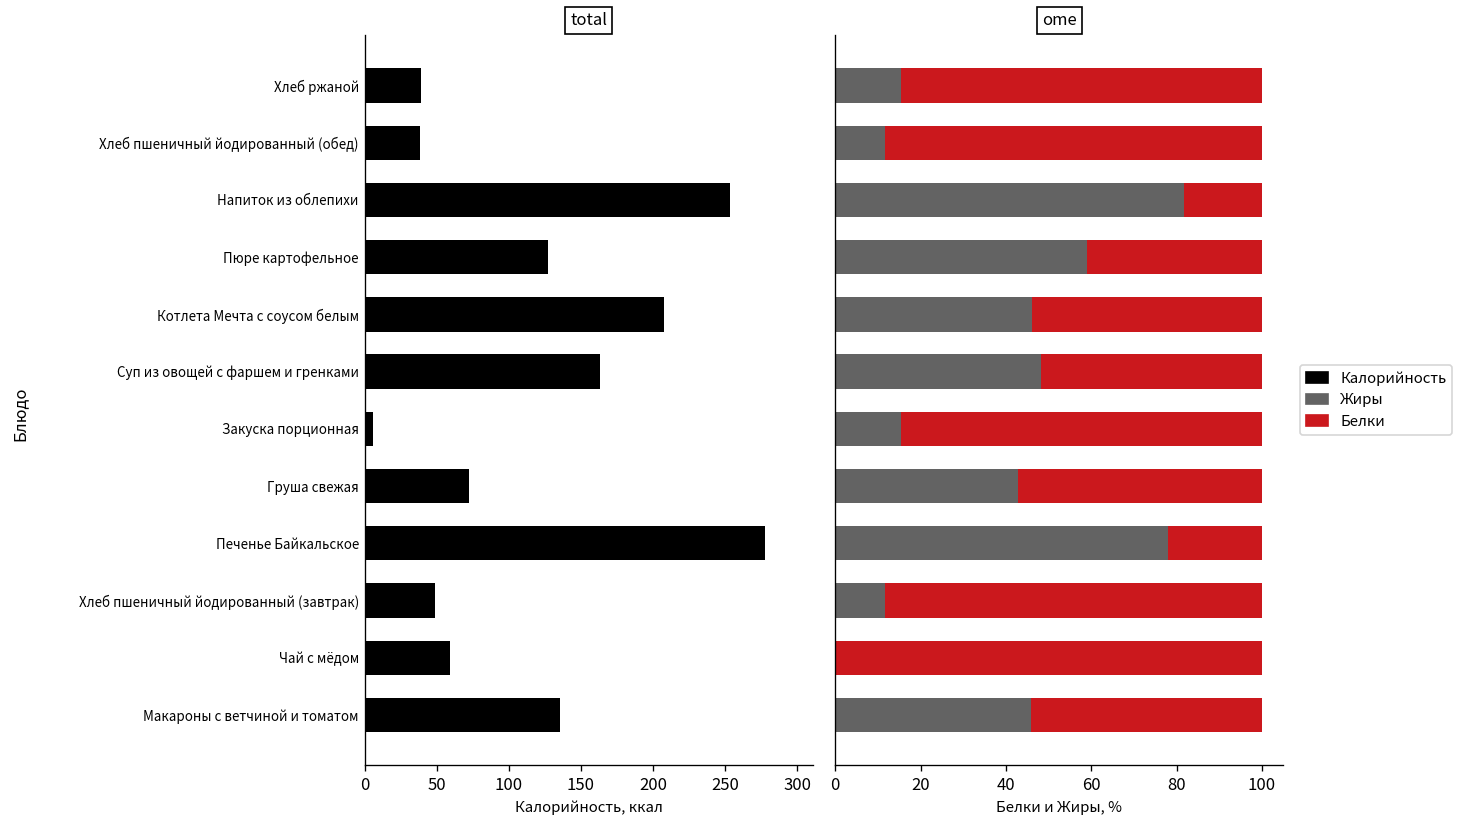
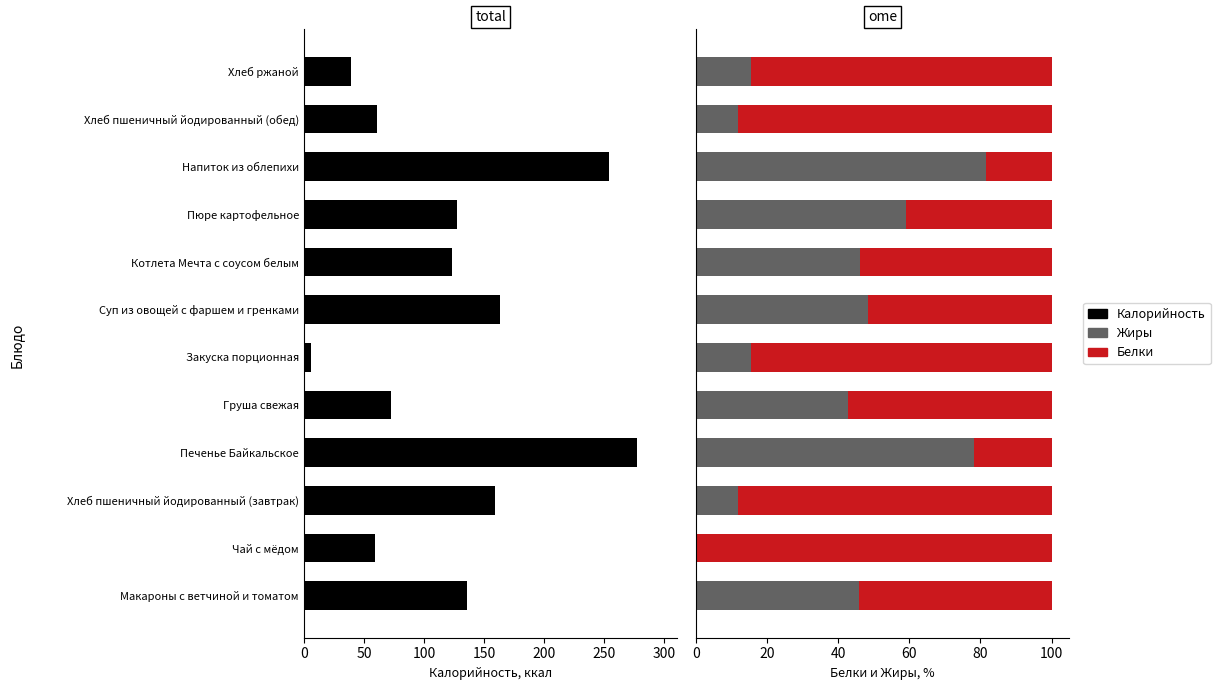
total, Хлеб пшеничный йодированный (обед): 39 -> 61
total, Котлета Мечта с соусом белым: 207 -> 123
total, Хлеб пшеничный йодированный (завтрак): 49 -> 159
